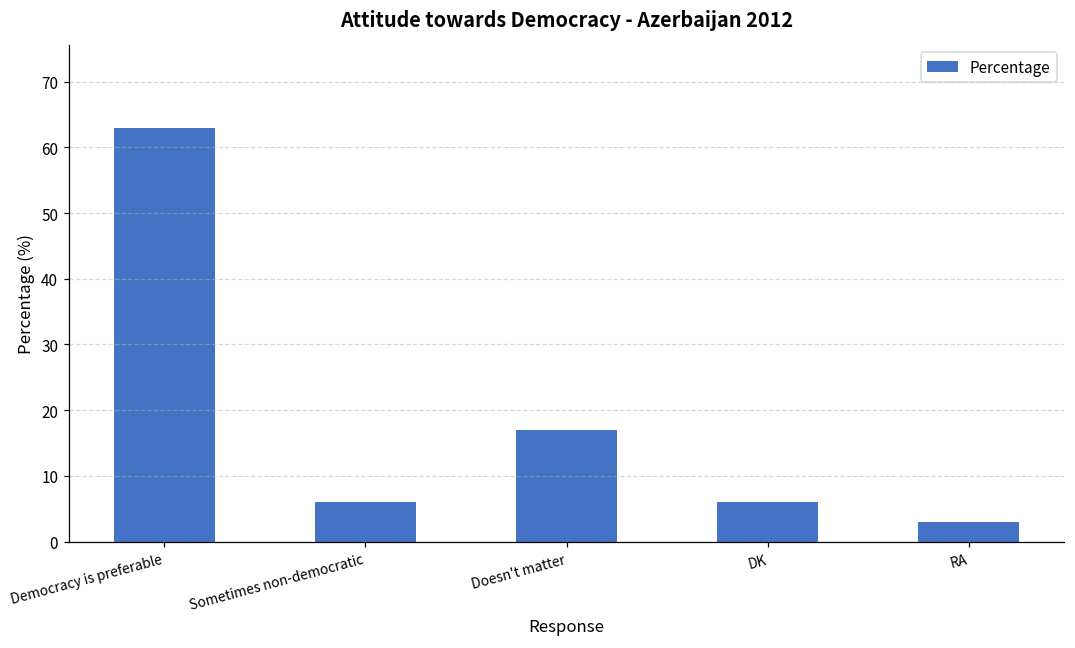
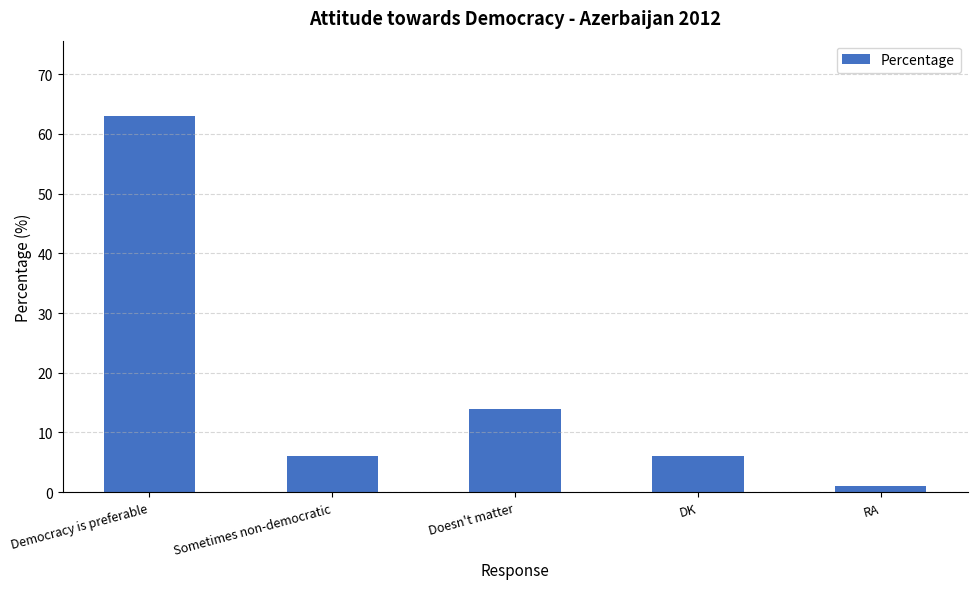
Doesn't matter: 17 -> 14
RA: 3 -> 1
